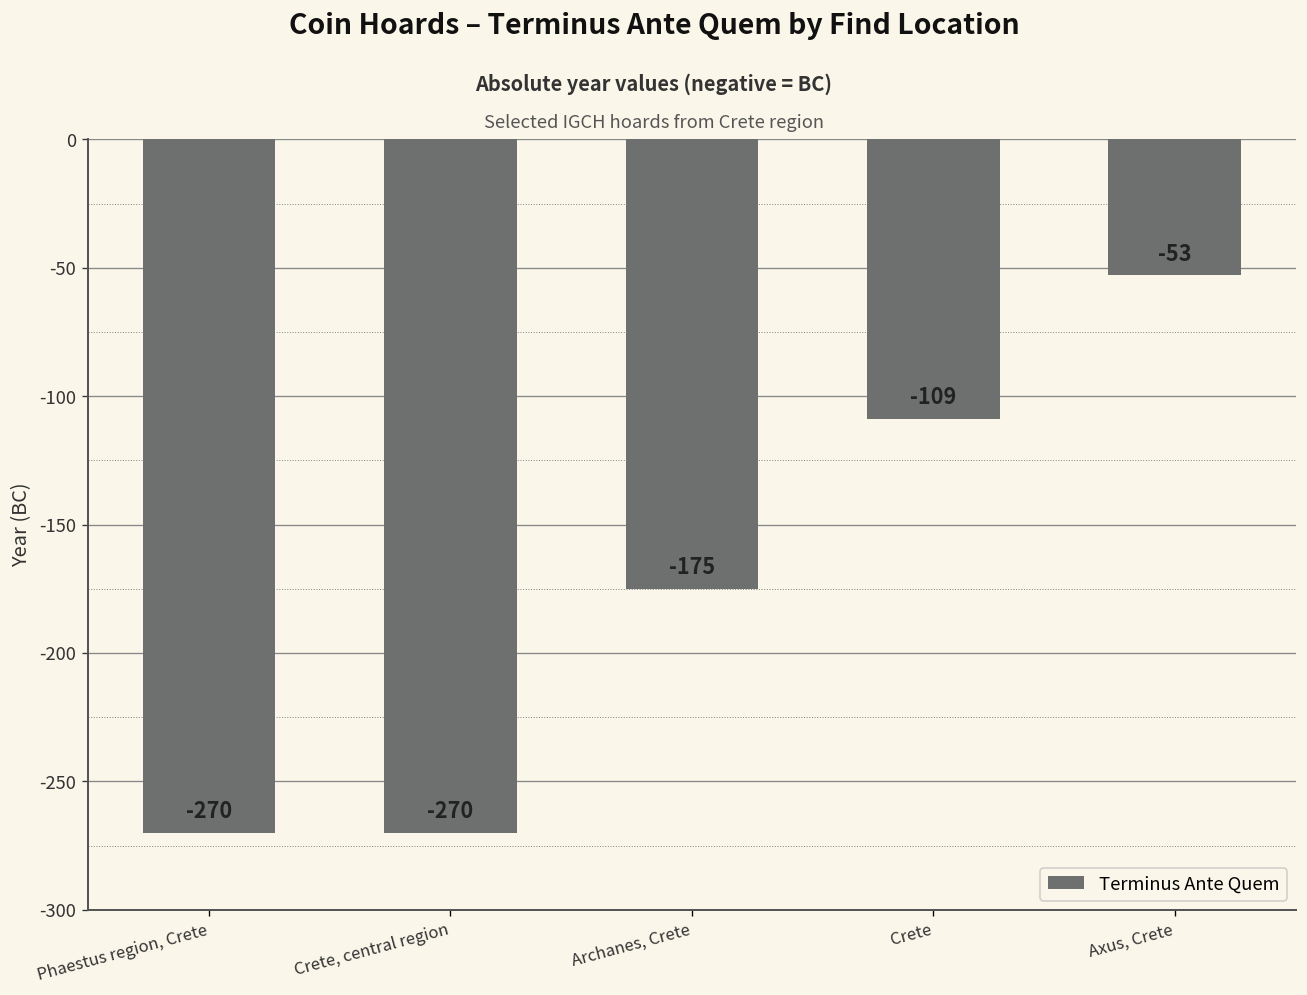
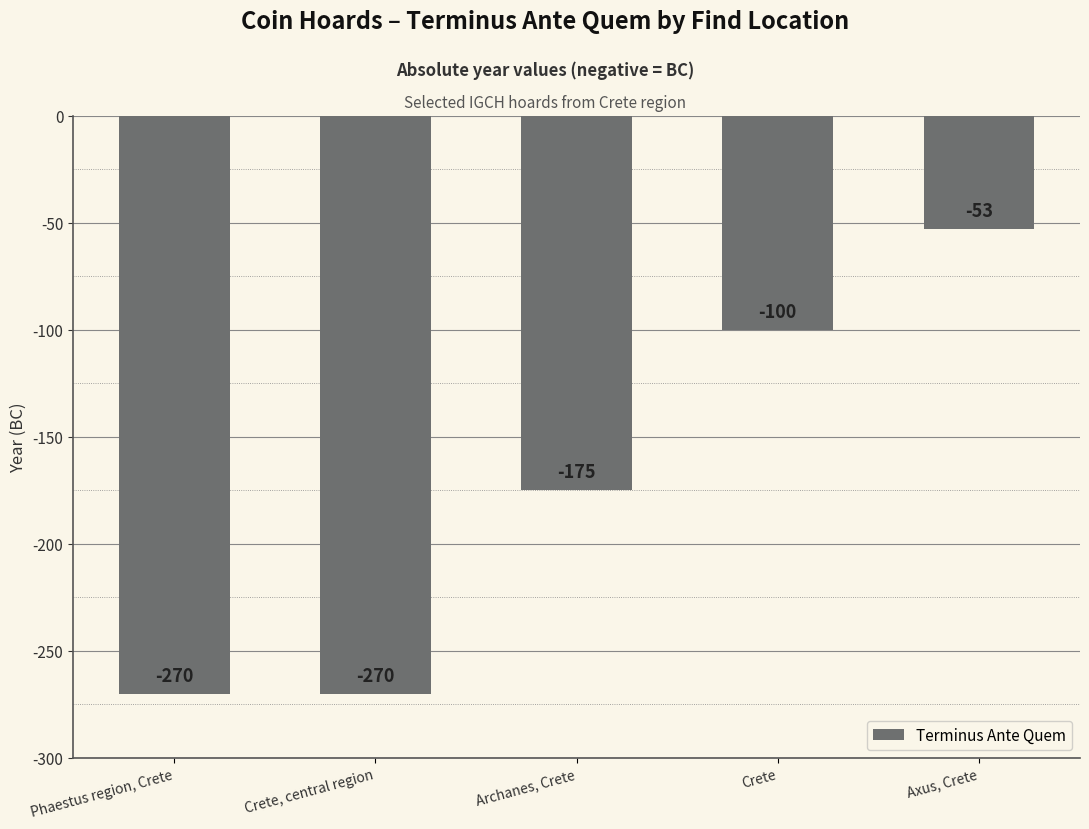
Crete: -109 -> -100
